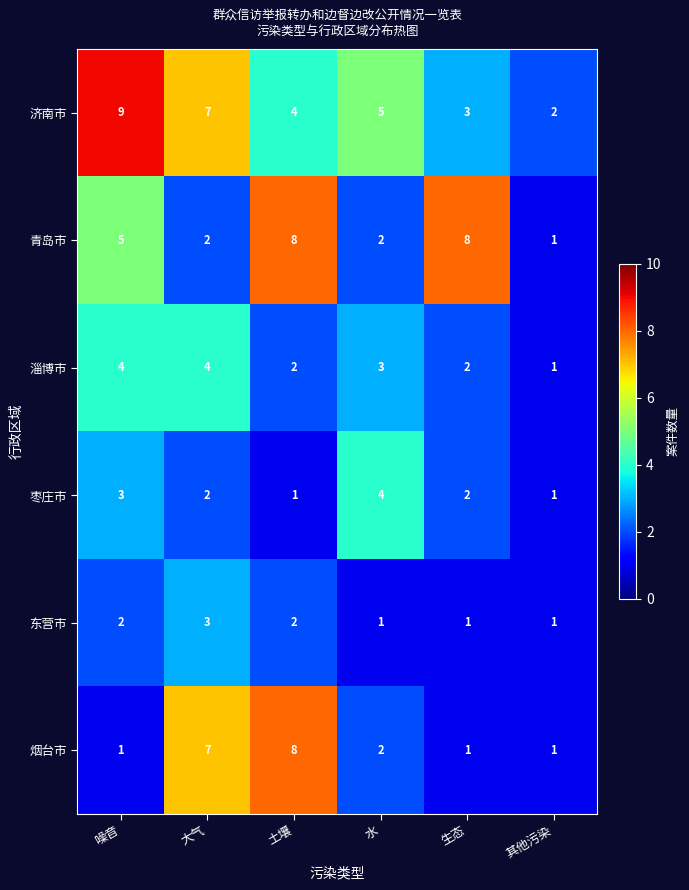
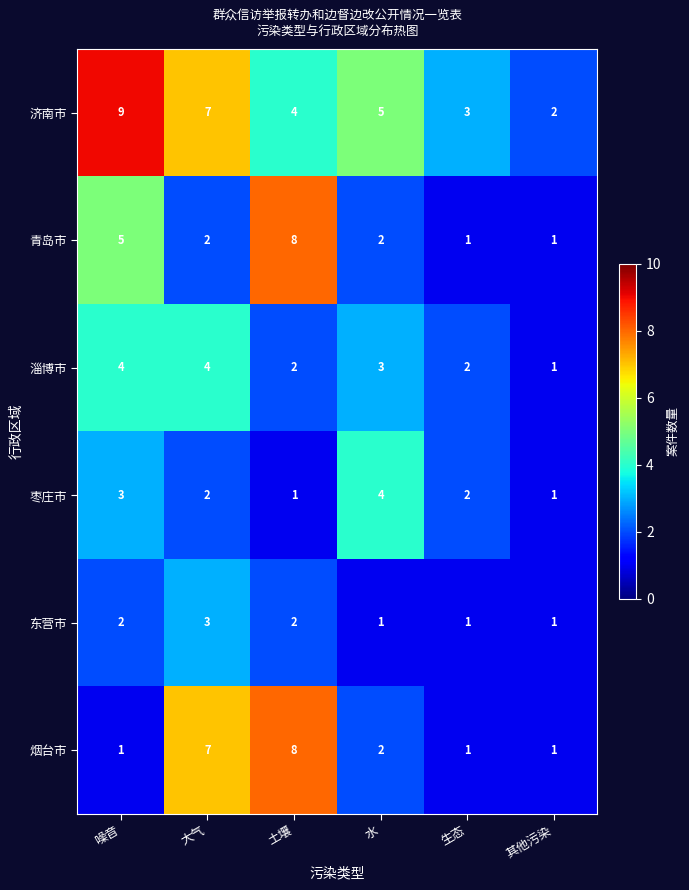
青岛市, 生态: 8 -> 1
